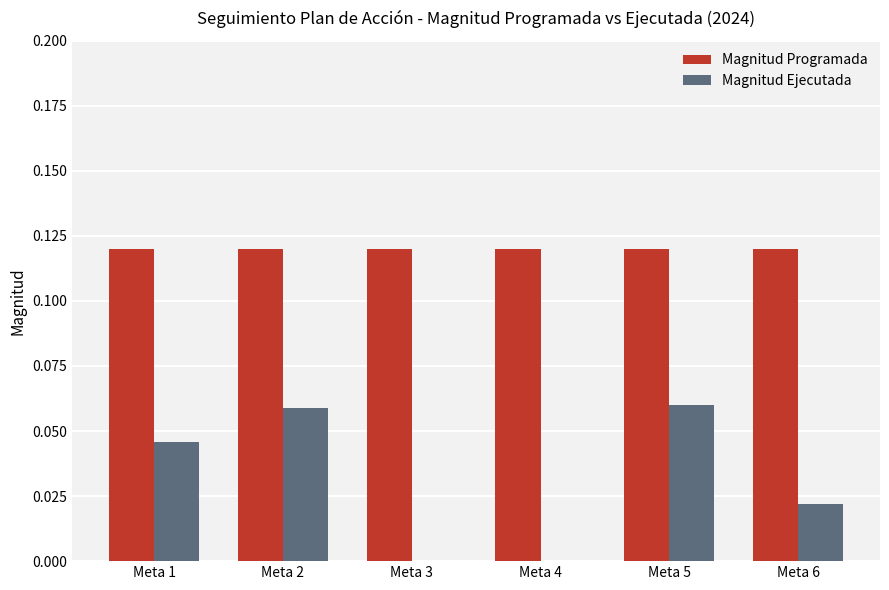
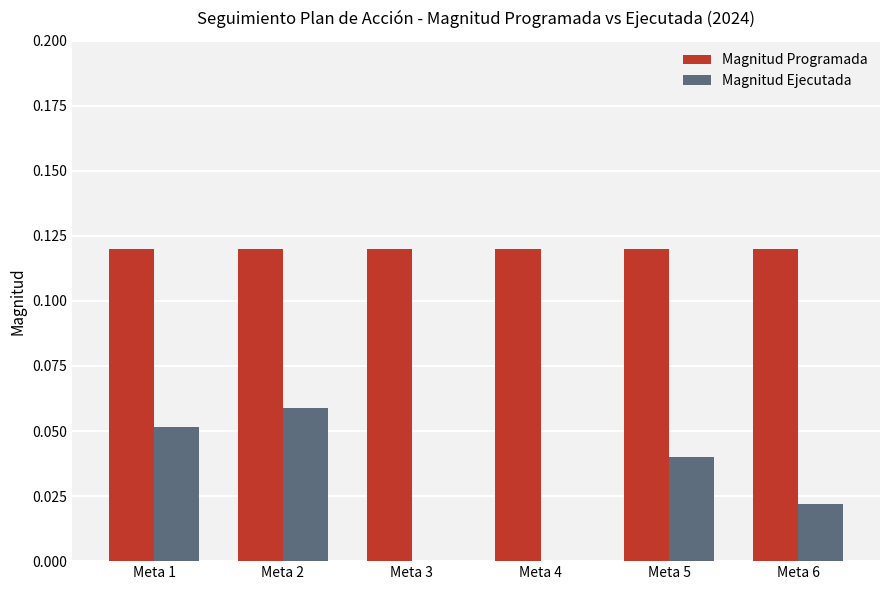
Magnitud Ejecutada, Meta 1: 0.046 -> 0.052
Magnitud Ejecutada, Meta 5: 0.06 -> 0.04
